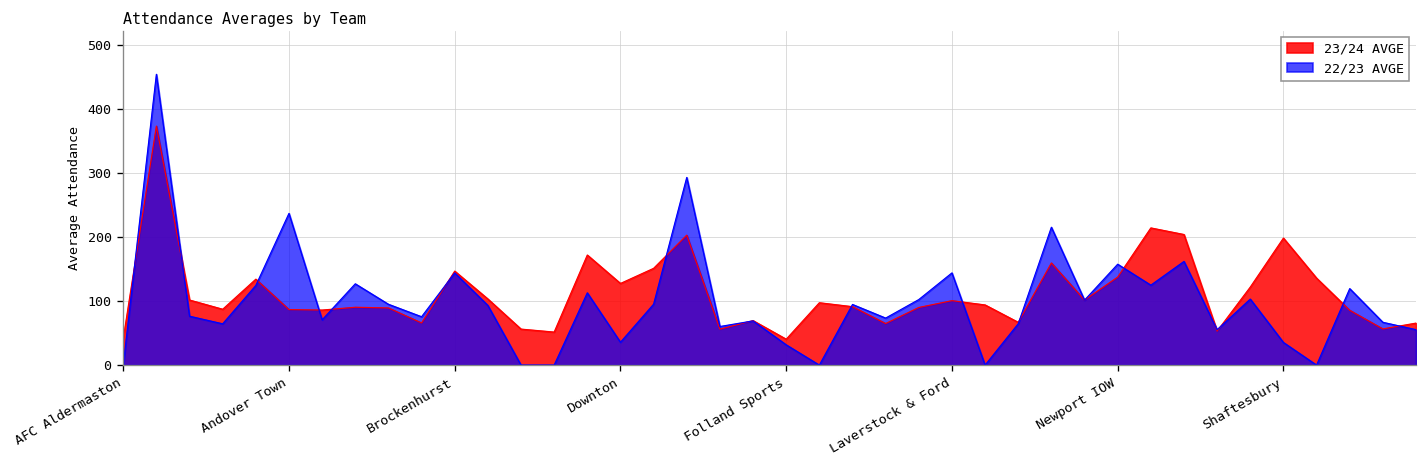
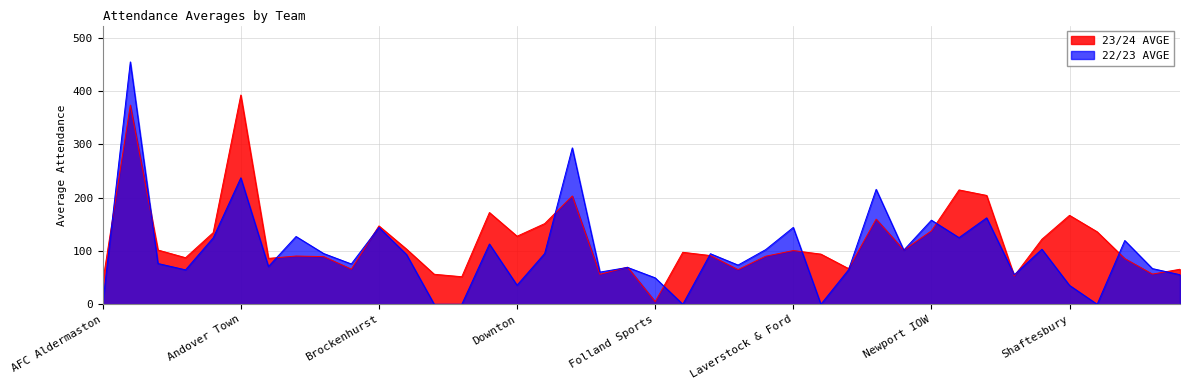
23/24 AVGE, Andover Town: 90 -> 390
23/24 AVGE, Folland Sports: 40 -> 0
22/23 AVGE, Folland Sports: 30 -> 50
23/24 AVGE, Shaftesbury: 200 -> 170
